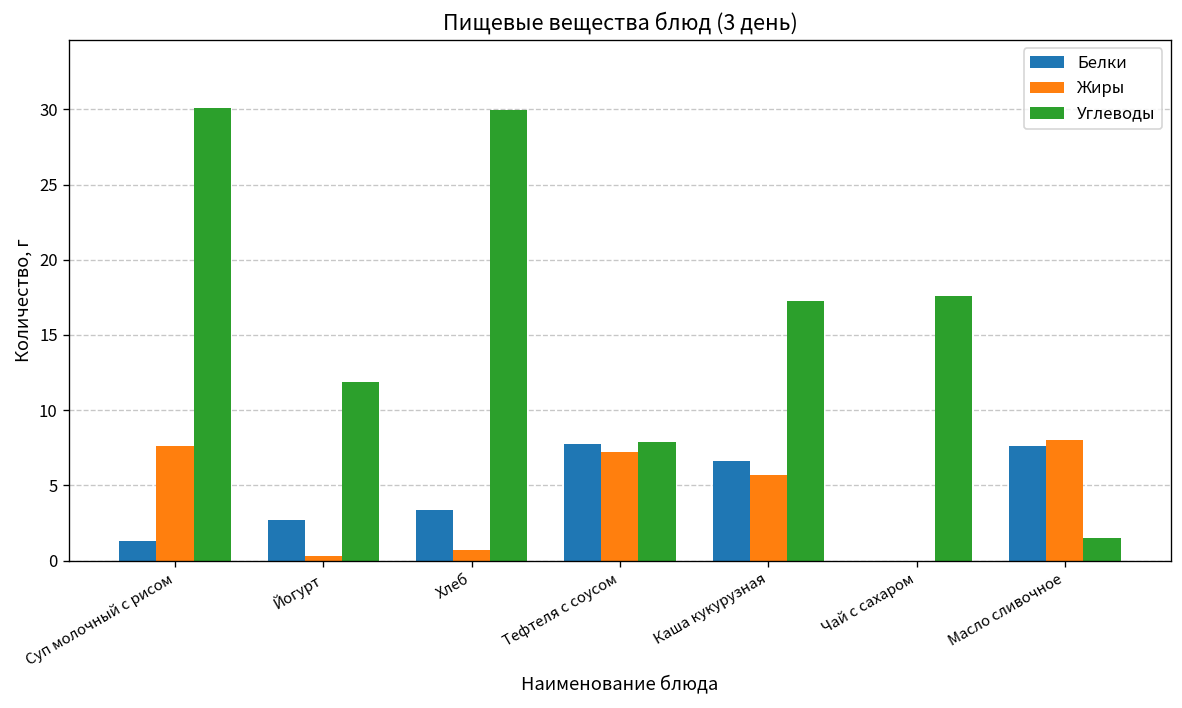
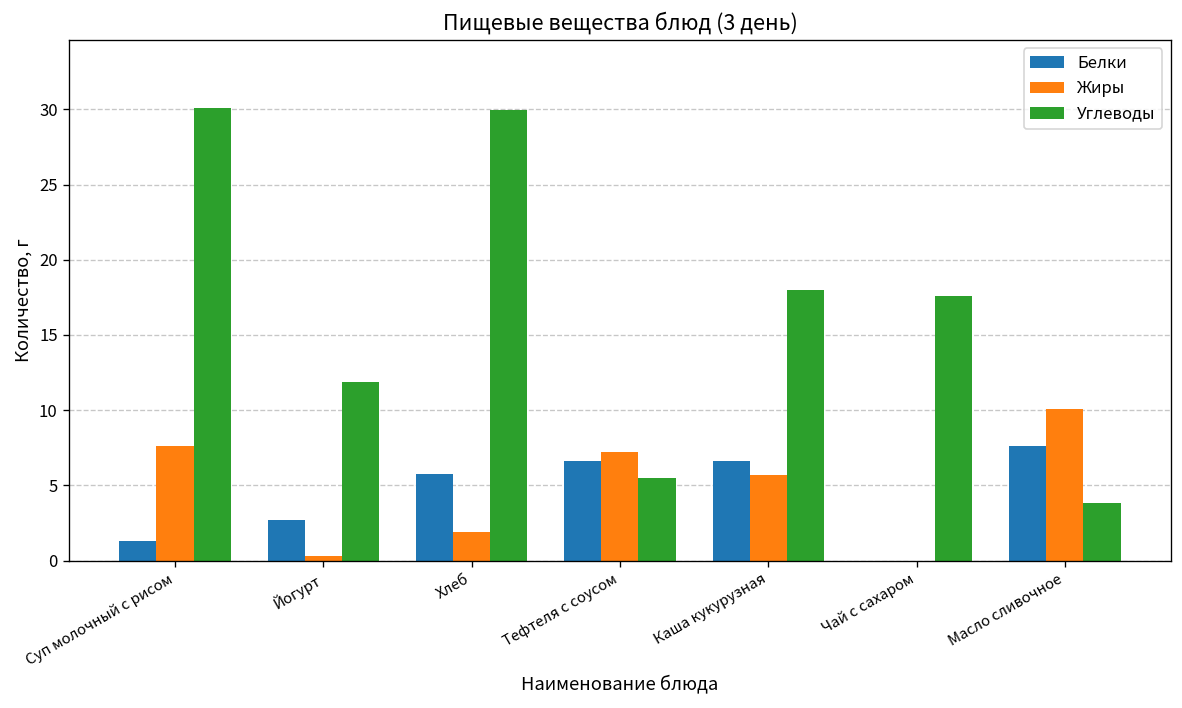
Белки, Хлеб: 3.3 -> 5.8
Жиры, Хлеб: 0.7 -> 1.9
Белки, Тефтеля с соусом: 7.8 -> 6.6
Углеводы, Тефтеля с соусом: 7.9 -> 5.5
Углеводы, Каша кукурузная: 17.2 -> 18.0
Жиры, Масло сливочное: 8.0 -> 10.1
Углеводы, Масло сливочное: 1.5 -> 3.8
